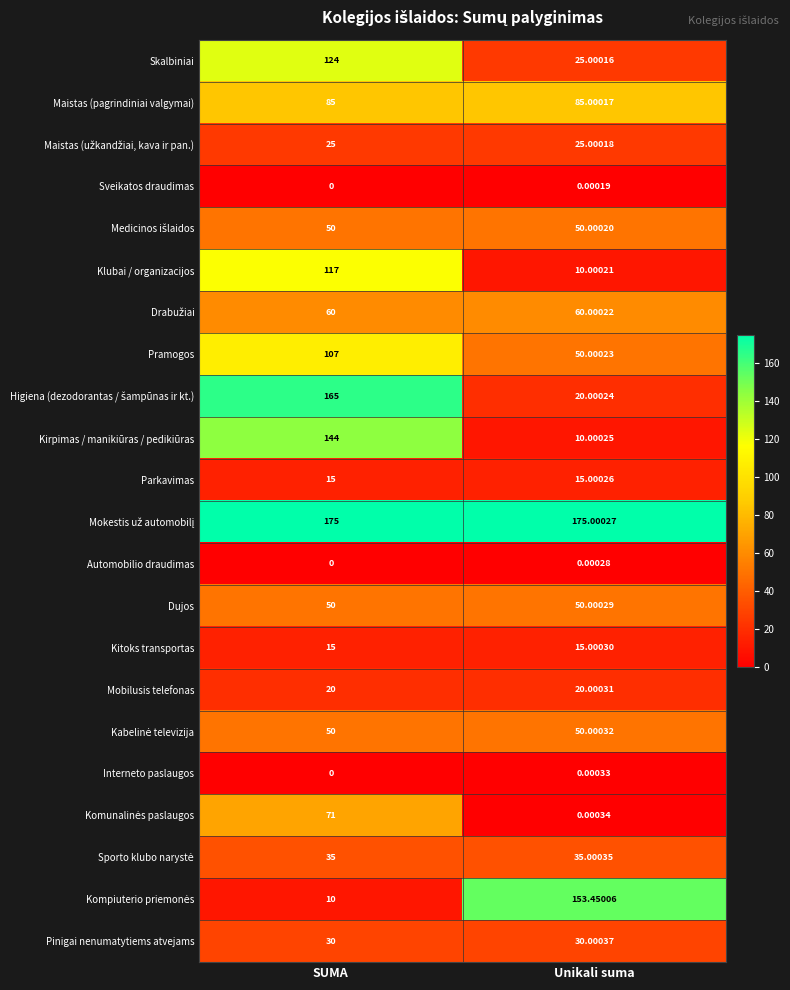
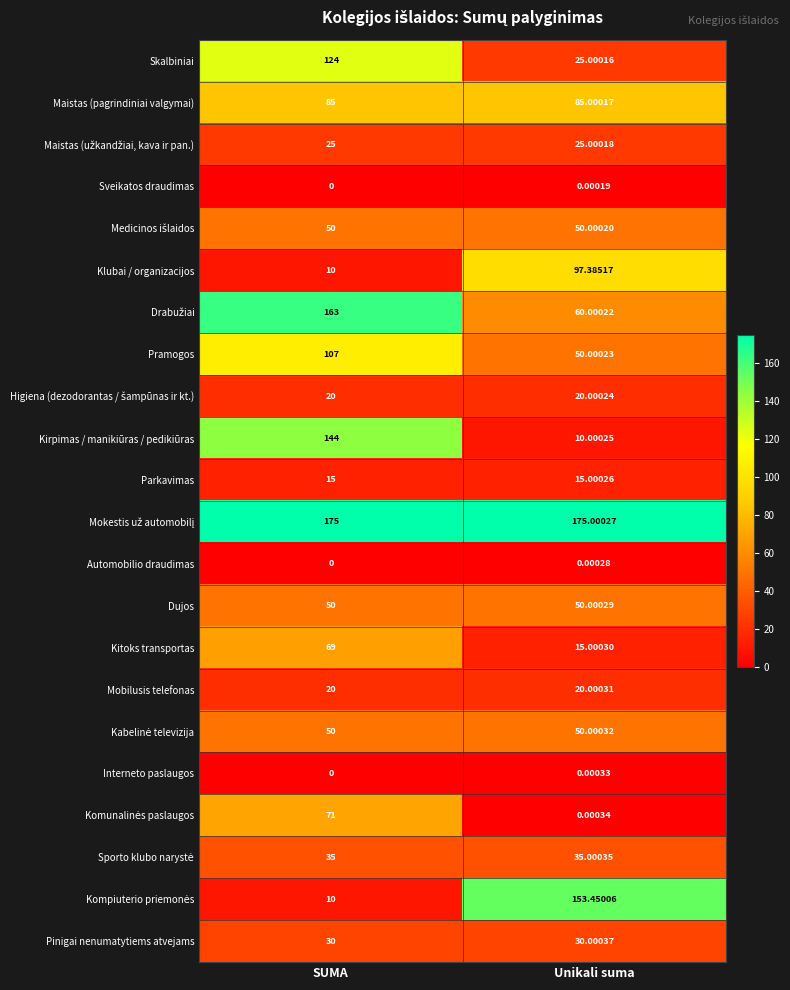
Klubai / organizacijos, SUMA: 117 -> 10
Klubai / organizacijos, Unikali suma: 10.00021 -> 97.38517
Drabužiai, SUMA: 60 -> 163
Higiena (dezodorantas / šampūnas ir kt.), SUMA: 165 -> 20
Kitoks transportas, SUMA: 15 -> 69
